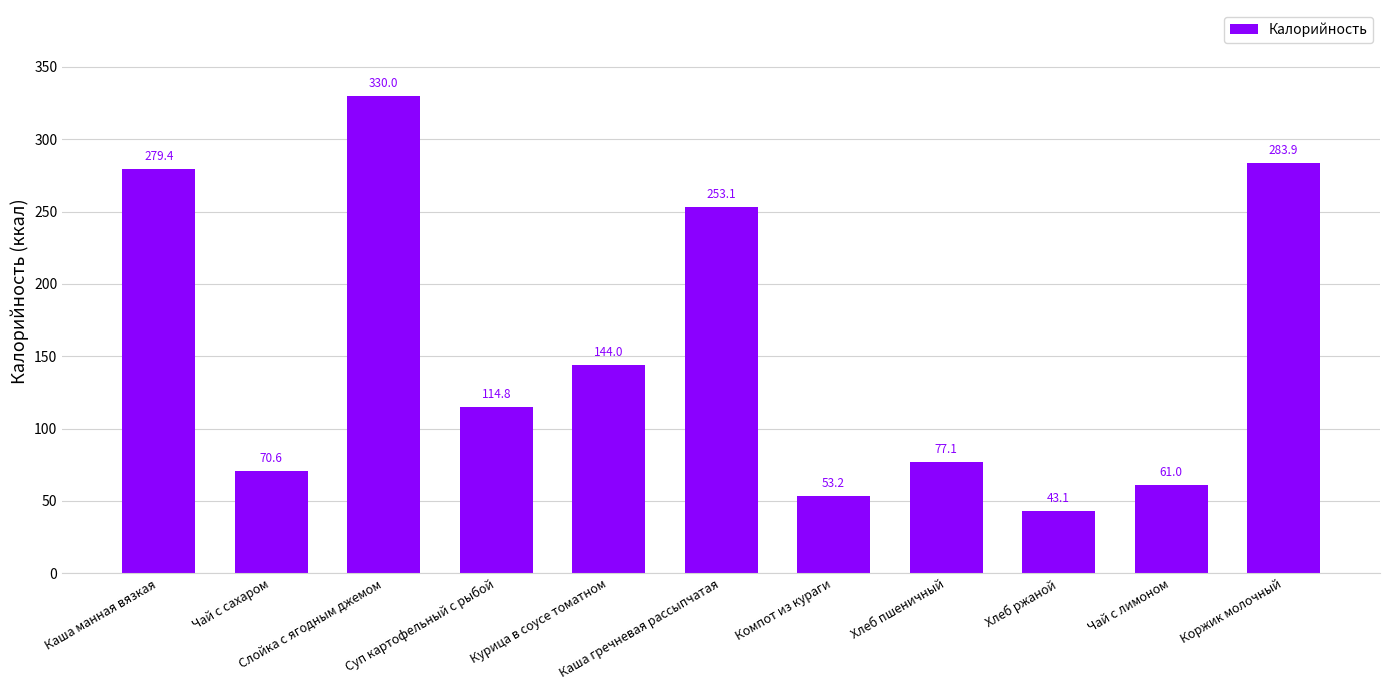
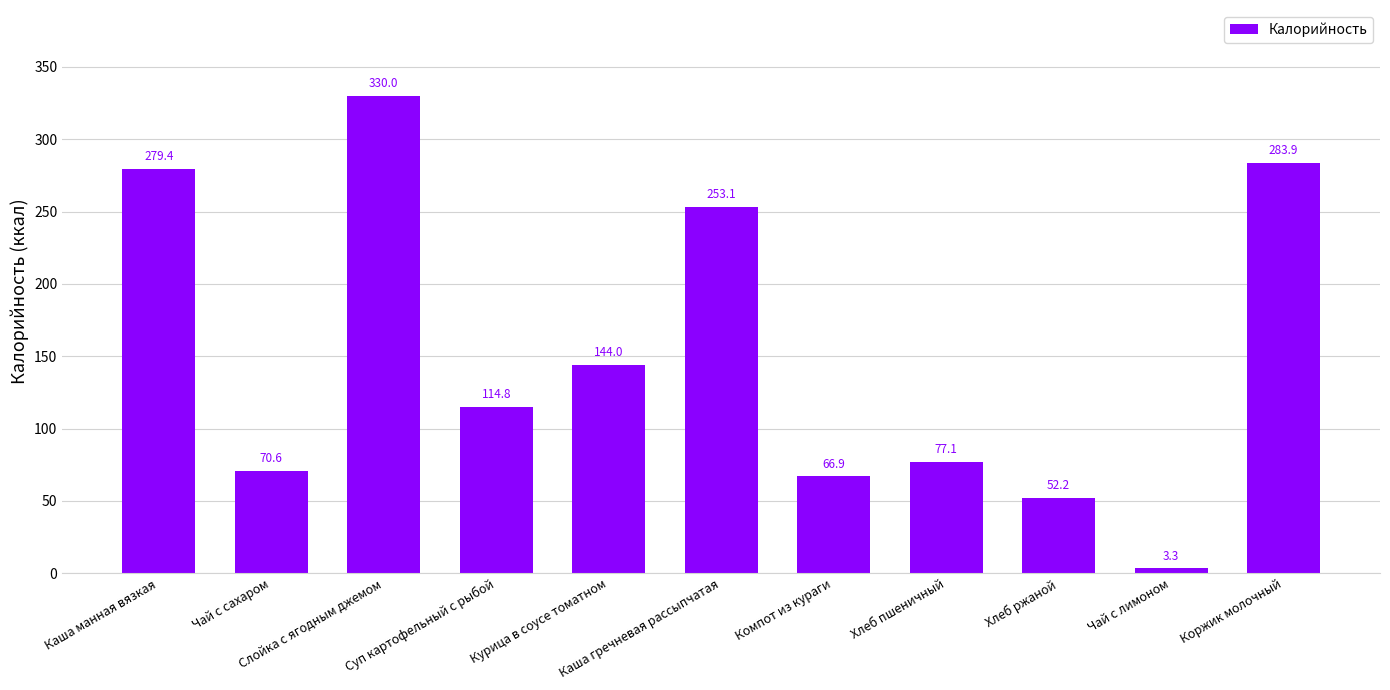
Компот из кураги: 53.2 -> 66.9
Хлеб ржаной: 43.1 -> 52.2
Чай с лимоном: 61.0 -> 3.3
